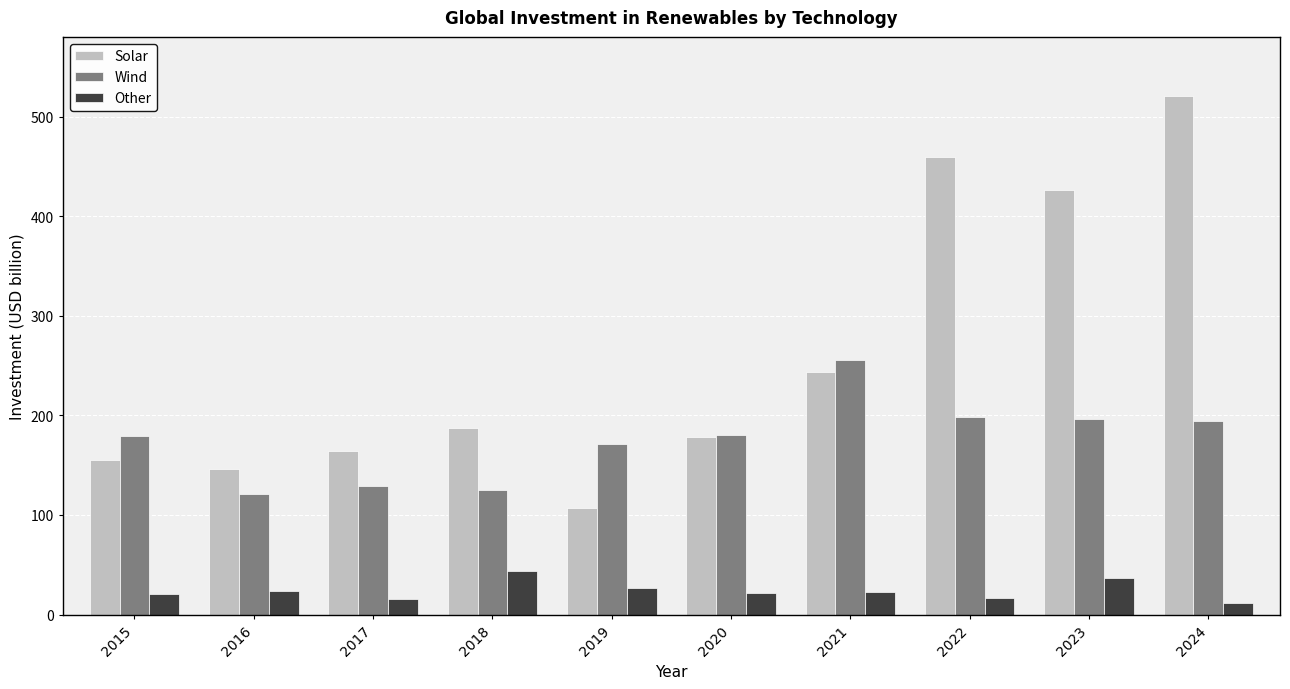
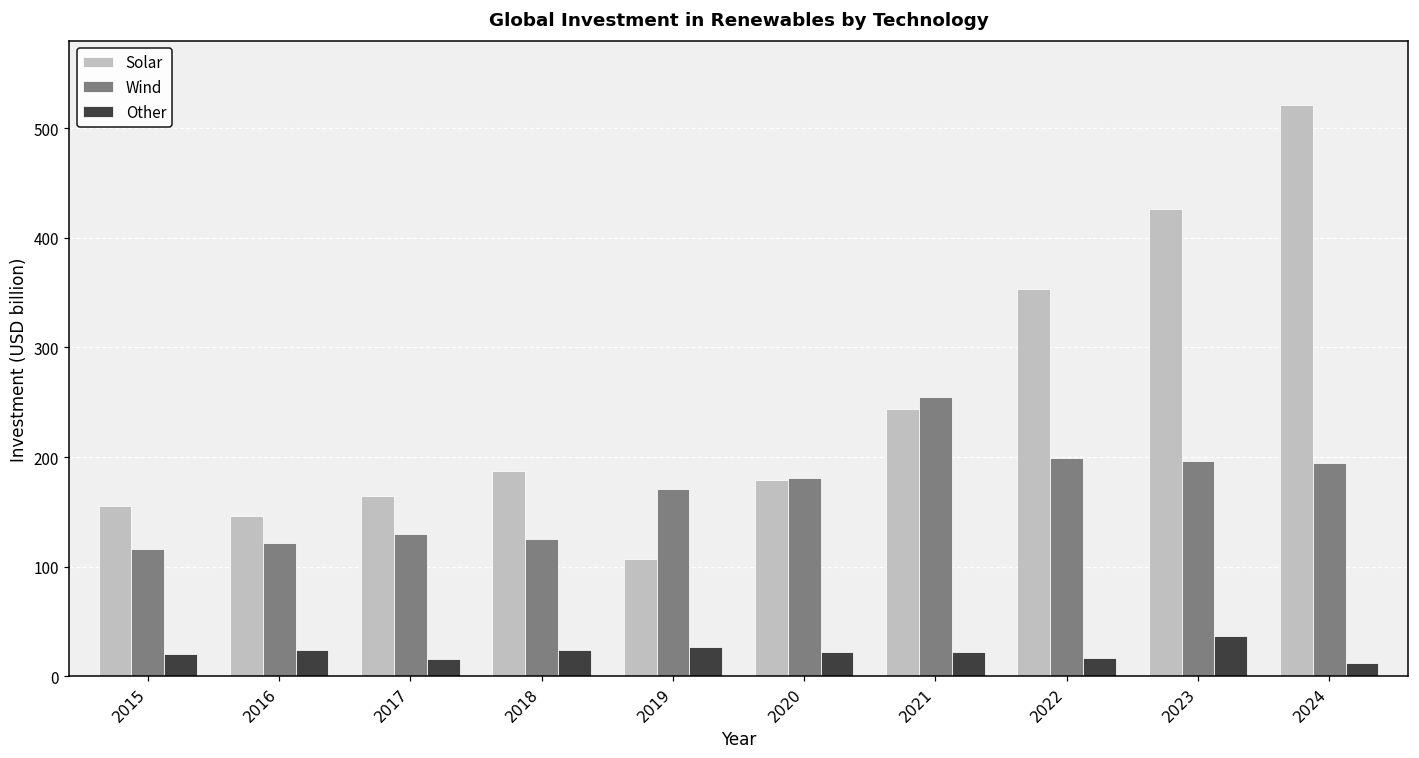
Wind, 2015: 180 -> 120
Other, 2018: 40 -> 20
Solar, 2022: 460 -> 350
